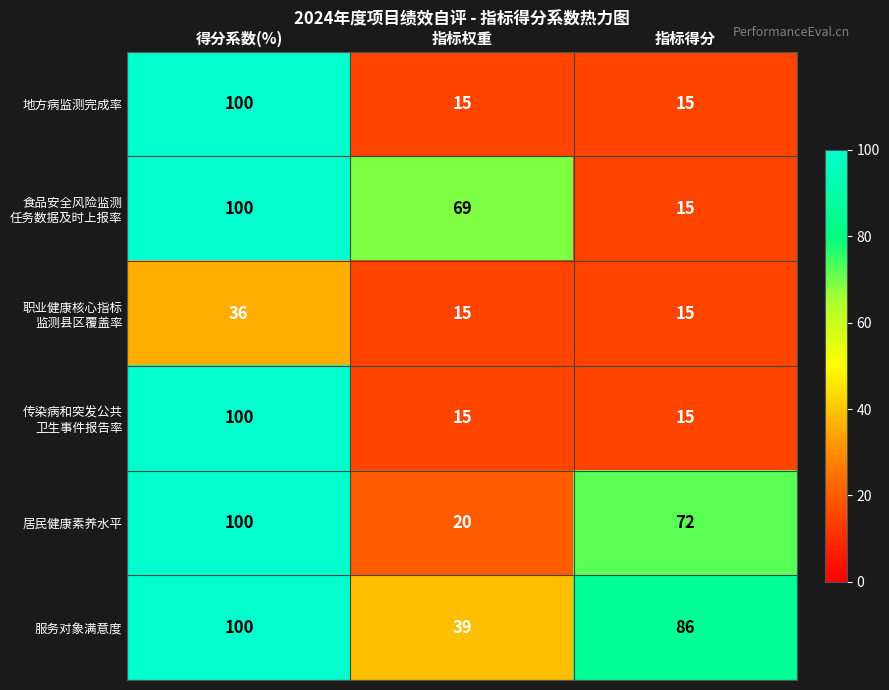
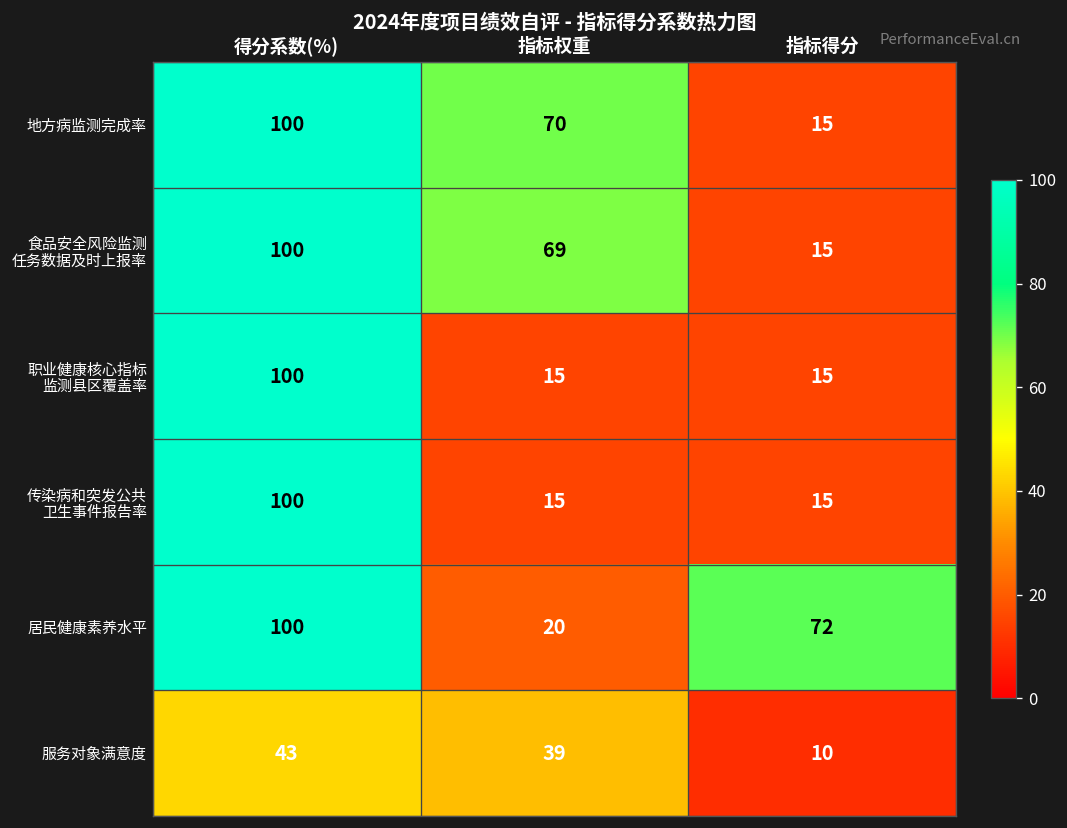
地方病监测完成率, 指标权重: 15 -> 70
职业健康核心指标 监测县区覆盖率, 得分系数(%): 36 -> 100
服务对象满意度, 得分系数(%): 100 -> 43
服务对象满意度, 指标得分: 86 -> 10
